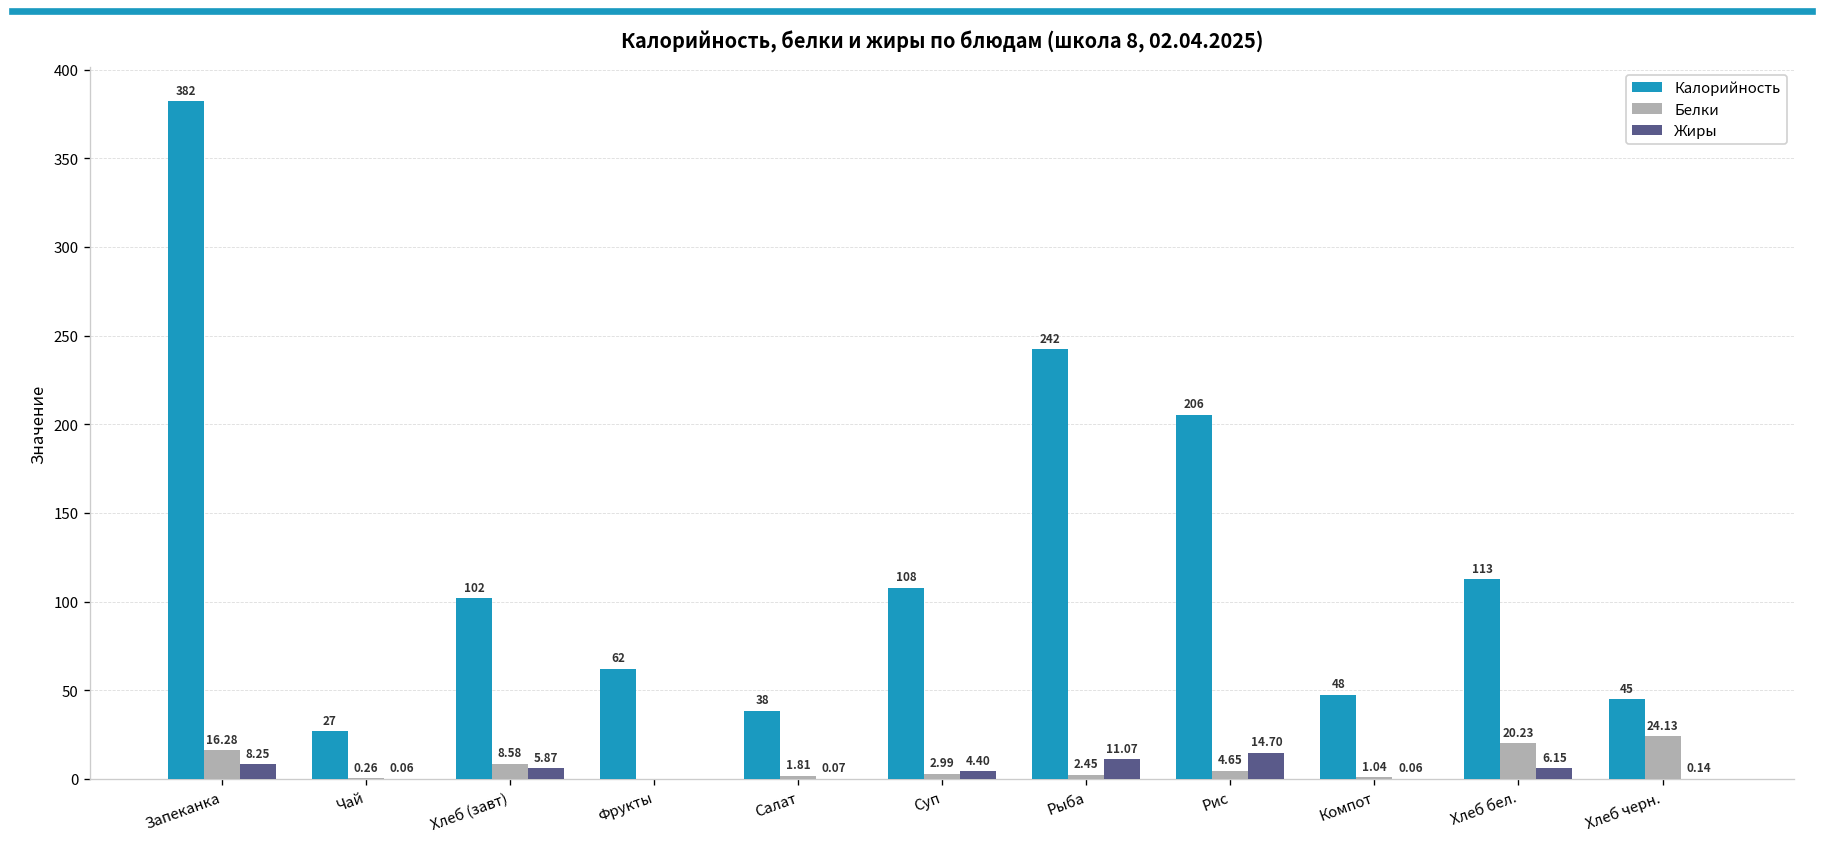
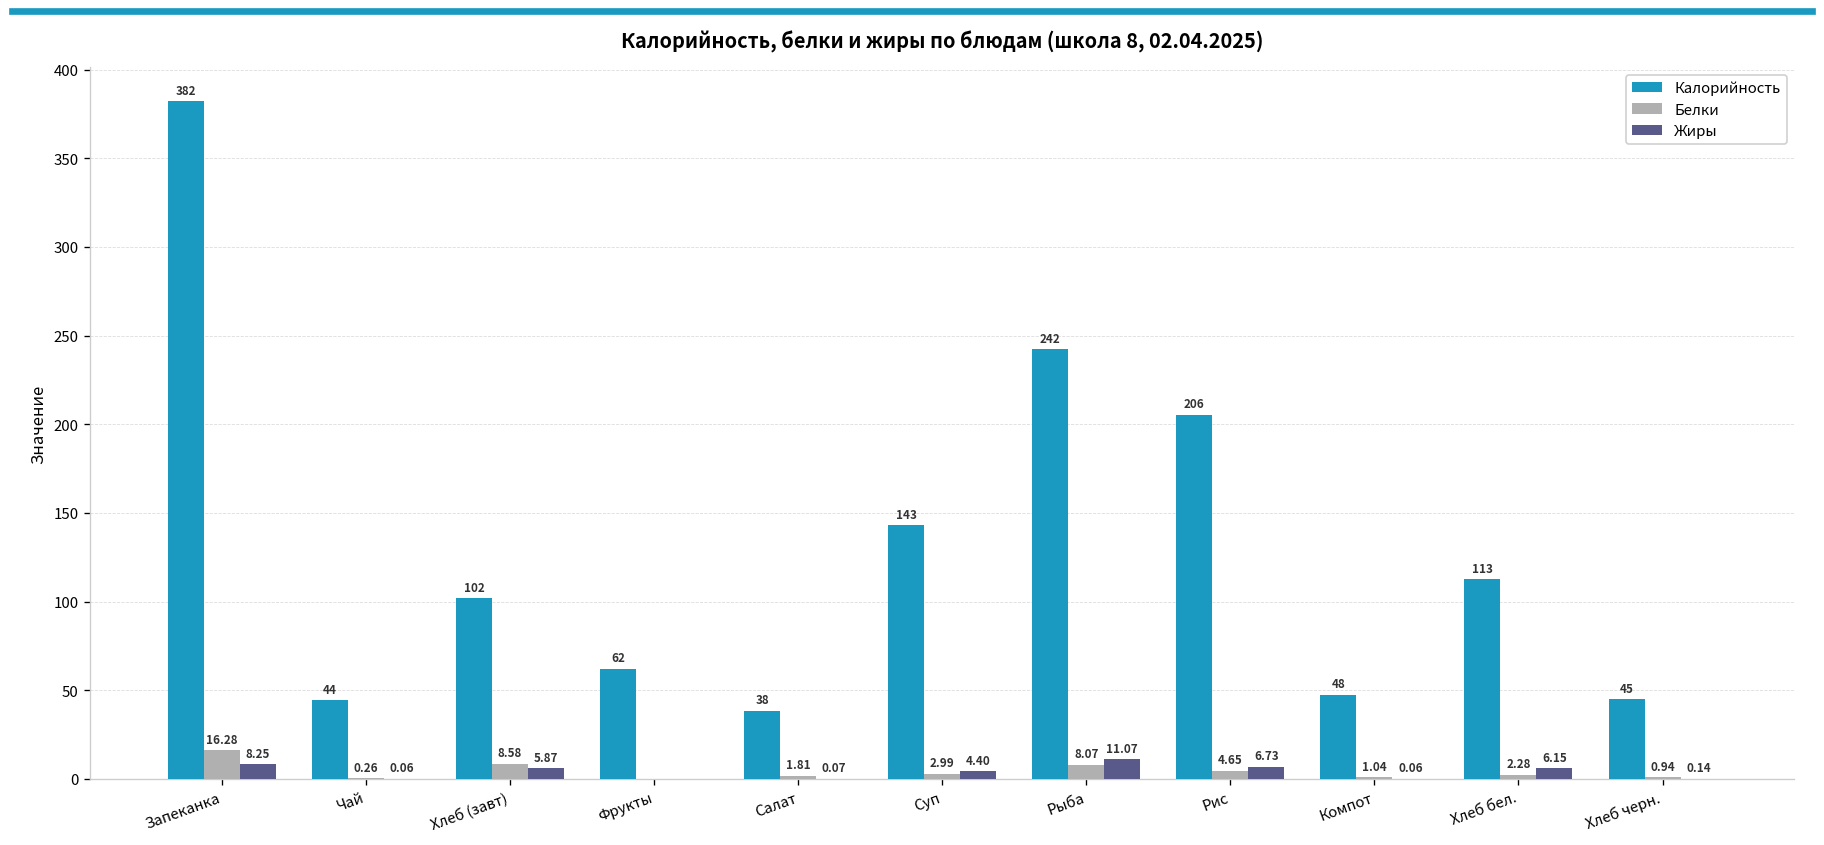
Калорийность, Чай: 27 -> 44
Калорийность, Суп: 108 -> 143
Белки, Рыба: 2.45 -> 8.07
Жиры, Рис: 14.70 -> 6.73
Белки, Хлеб бел.: 20.23 -> 2.28
Белки, Хлеб черн.: 24.13 -> 0.94
